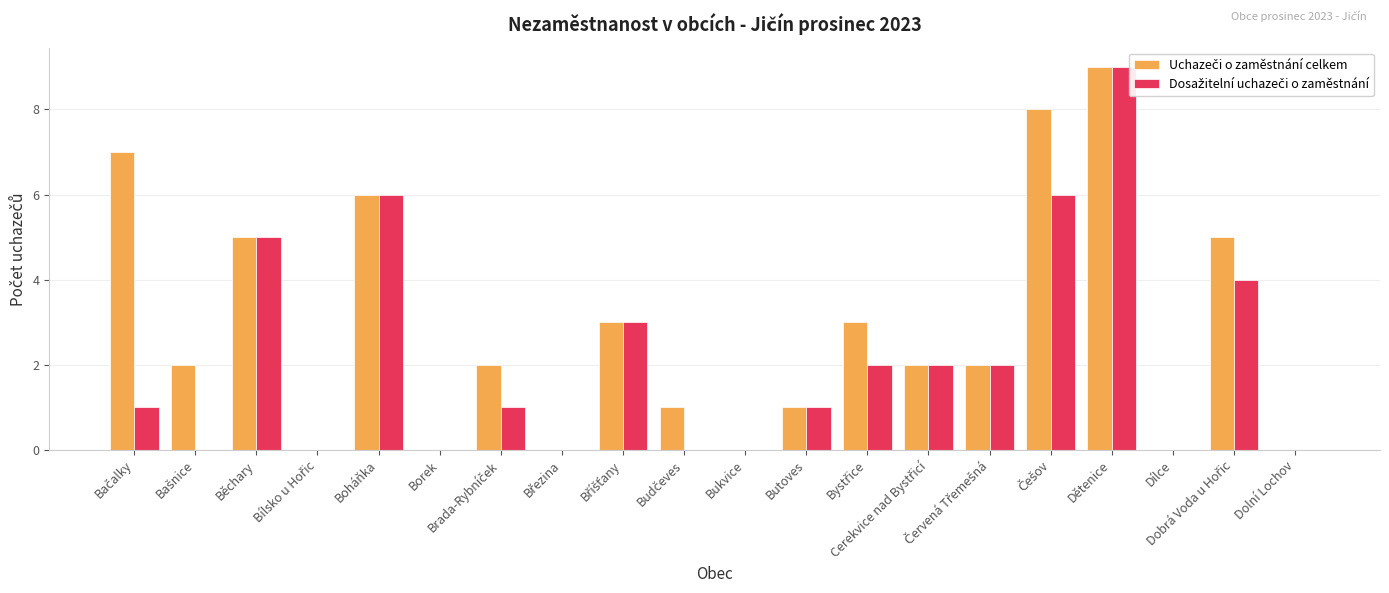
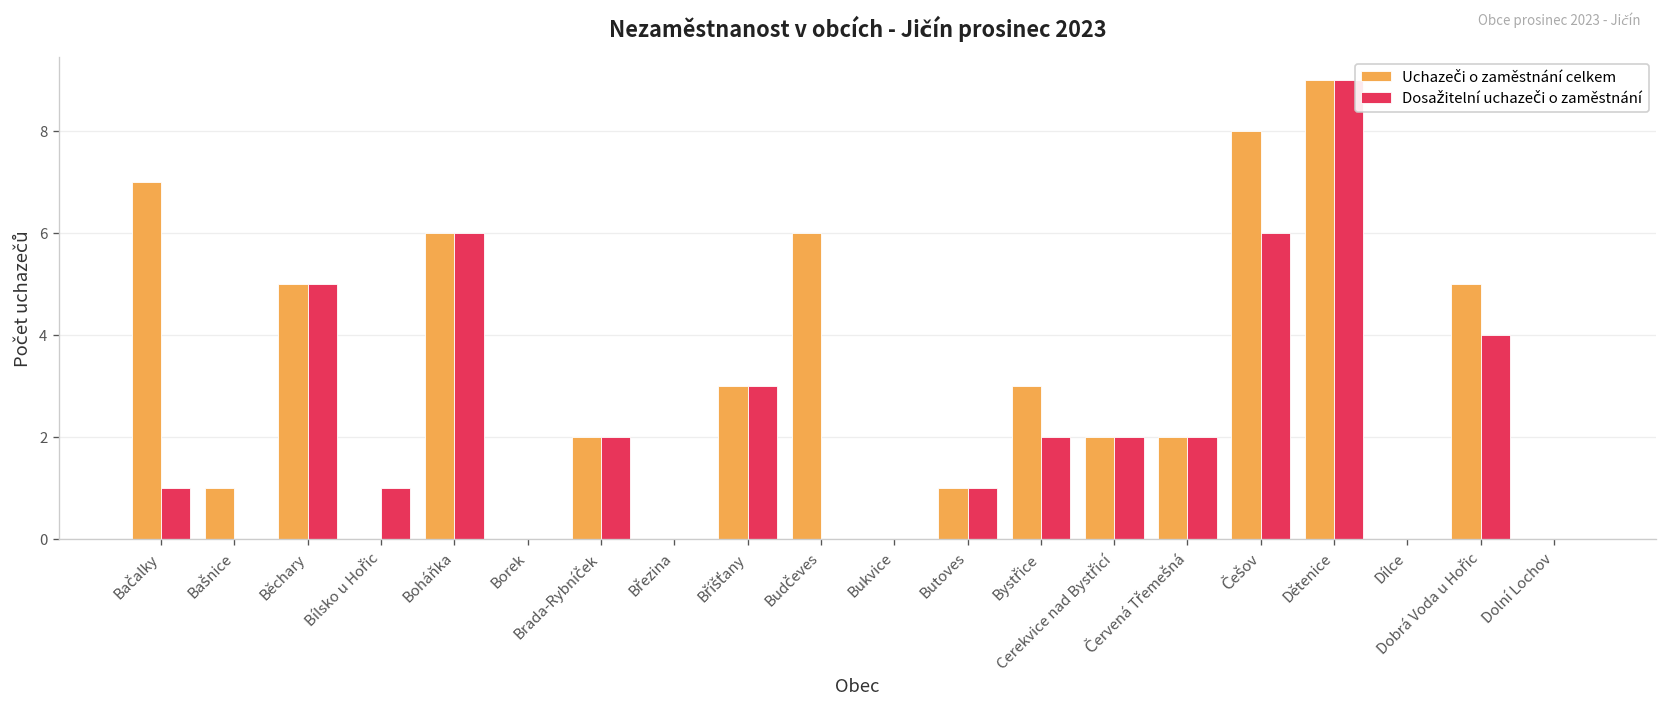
Uchazeči o zaměstnání celkem, Bašnice: 2 -> 1
Dosažitelní uchazeči o zaměstnání, Bílsko u Hořic: 0 -> 1
Dosažitelní uchazeči o zaměstnání, Brada-Rybníček: 1 -> 2
Uchazeči o zaměstnání celkem, Budčeves: 1 -> 6
